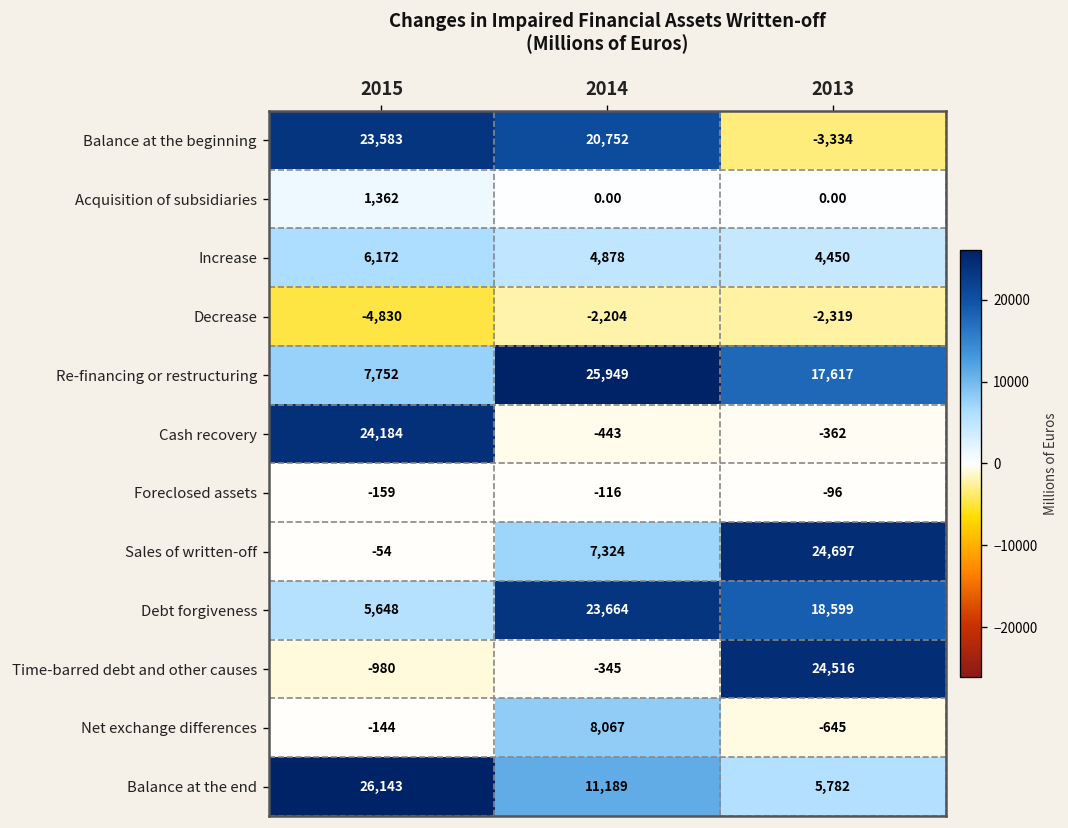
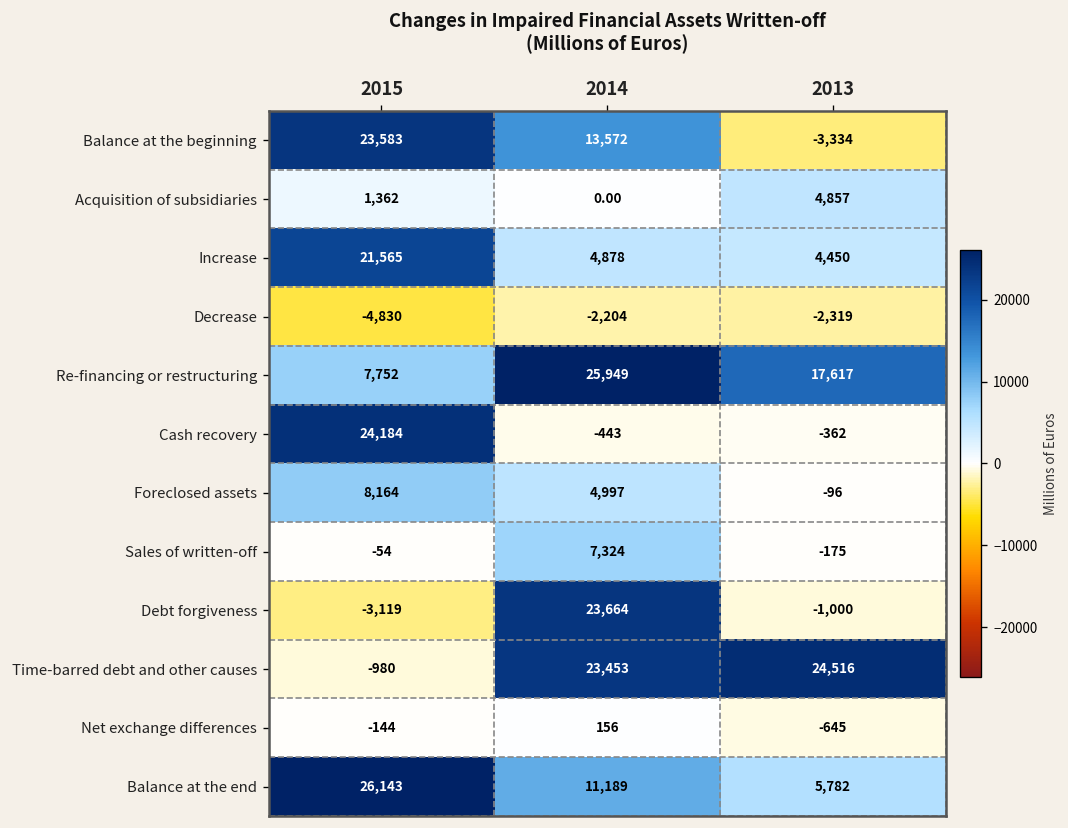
Balance at the beginning, 2014: 20,752 -> 13,572
Acquisition of subsidiaries, 2013: 0.00 -> 4,857
Increase, 2015: 6,172 -> 21,565
Foreclosed assets, 2015: -159 -> 8,164
Foreclosed assets, 2014: -116 -> 4,997
Sales of written-off, 2013: 24,697 -> -175
Debt forgiveness, 2015: 5,648 -> -3,119
Debt forgiveness, 2013: 18,599 -> -1,000
Time-barred debt and other causes, 2014: -345 -> 23,453
Net exchange differences, 2014: 8,067 -> 156
